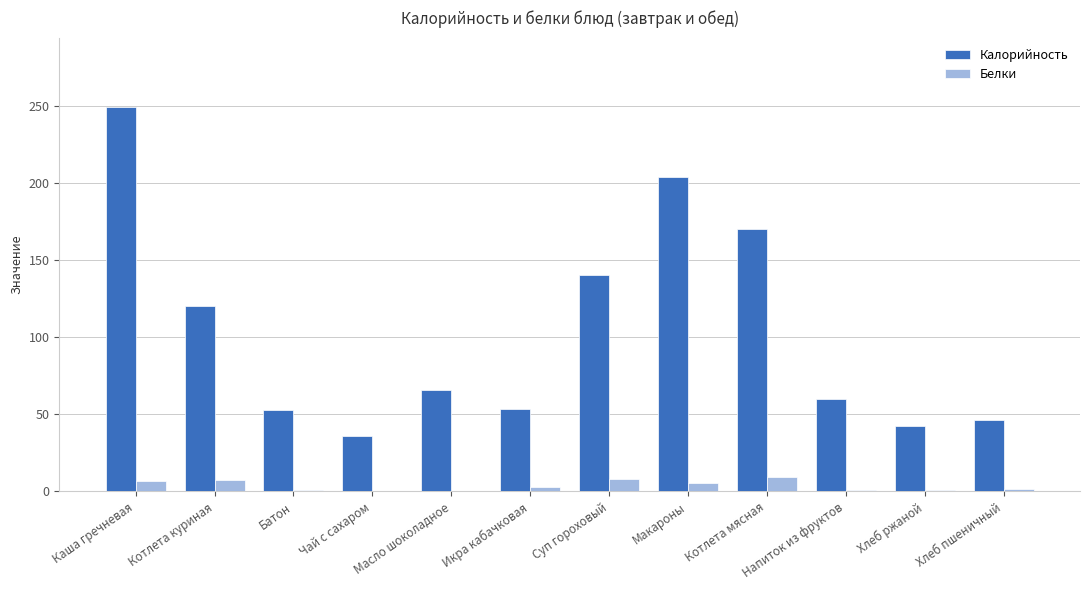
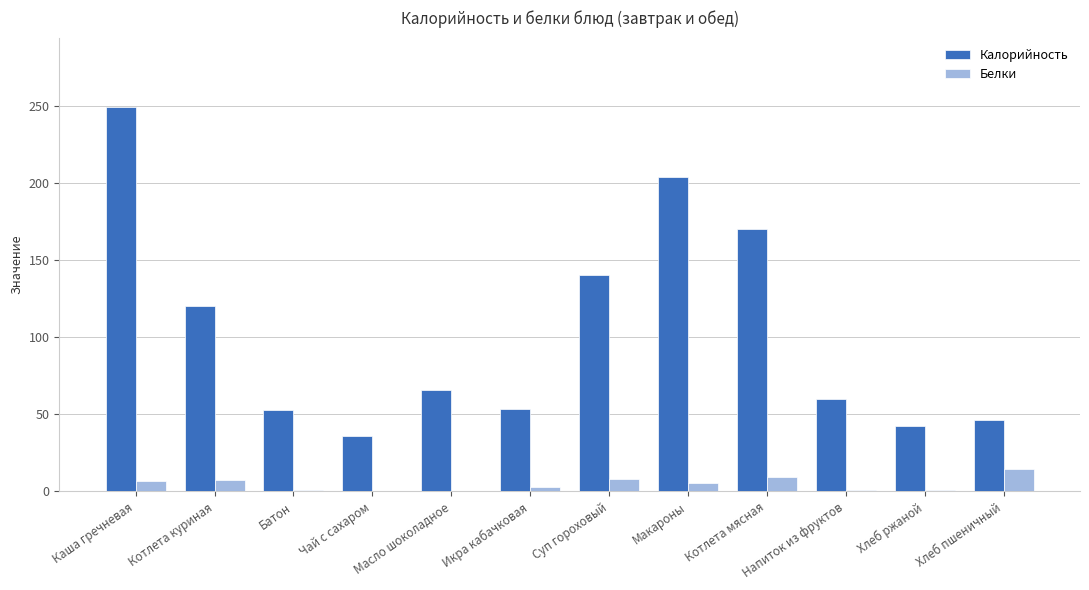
Белки, Хлеб пшеничный: 2 -> 14
